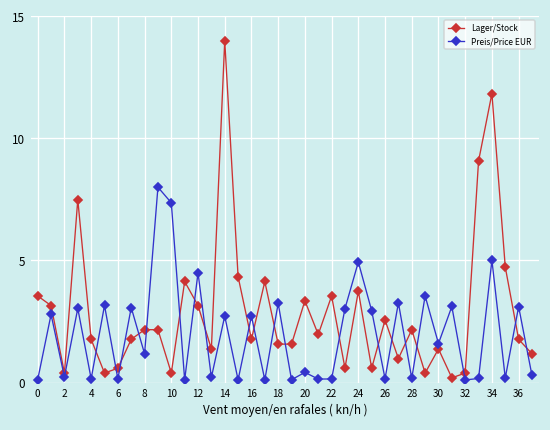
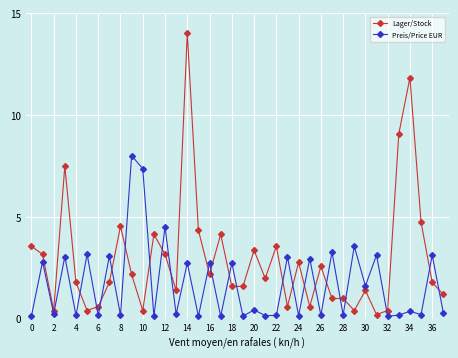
Lager/Stock, 8: 2.2 -> 4.5
Preis/Price EUR, 8: 1.2 -> 0.2
Lager/Stock, 16: 1.8 -> 2.2
Preis/Price EUR, 18: 3.2 -> 2.7
Lager/Stock, 24: 3.7 -> 2.8
Preis/Price EUR, 24: 4.9 -> 0.1
Lager/Stock, 28: 2.2 -> 1.0
Preis/Price EUR, 34: 5.0 -> 0.4
